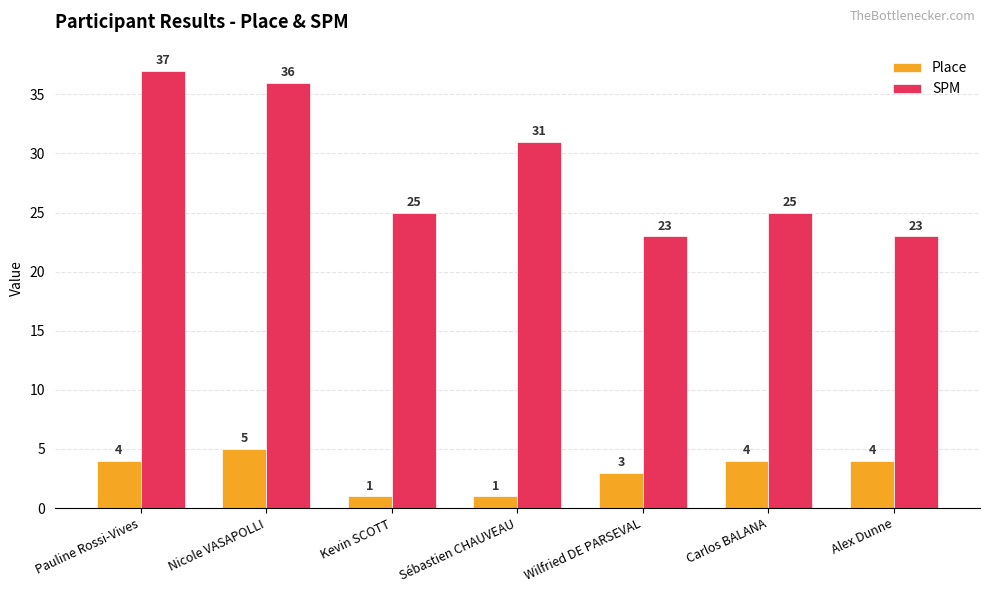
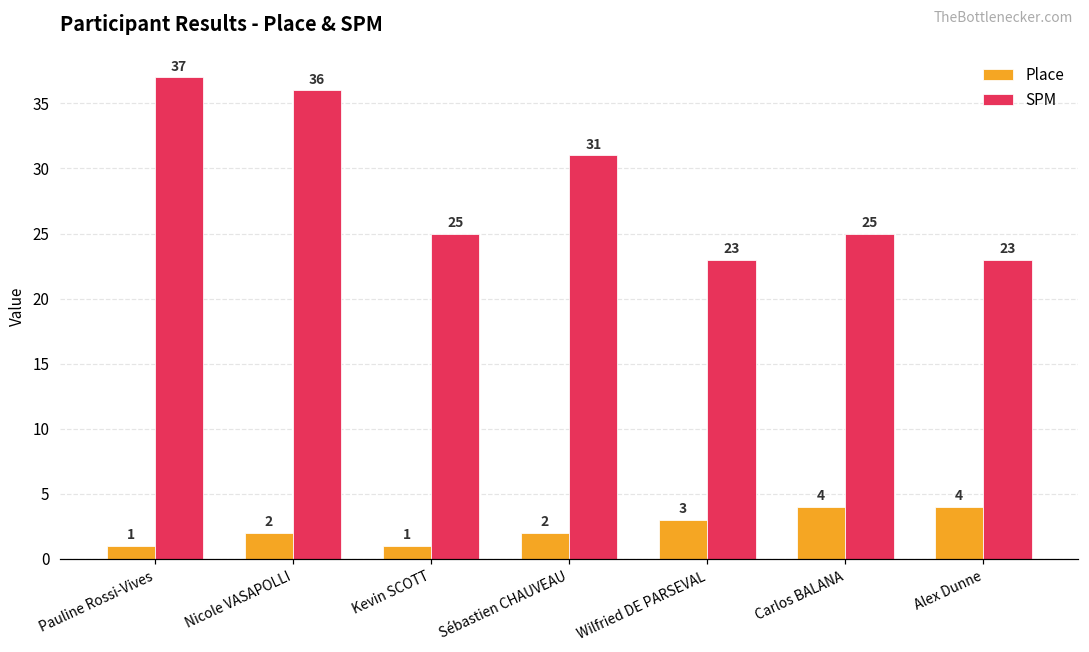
Place, Pauline Rossi-Vives: 4 -> 1
Place, Nicole VASAPOLLI: 5 -> 2
Place, Sébastien CHAUVEAU: 1 -> 2
